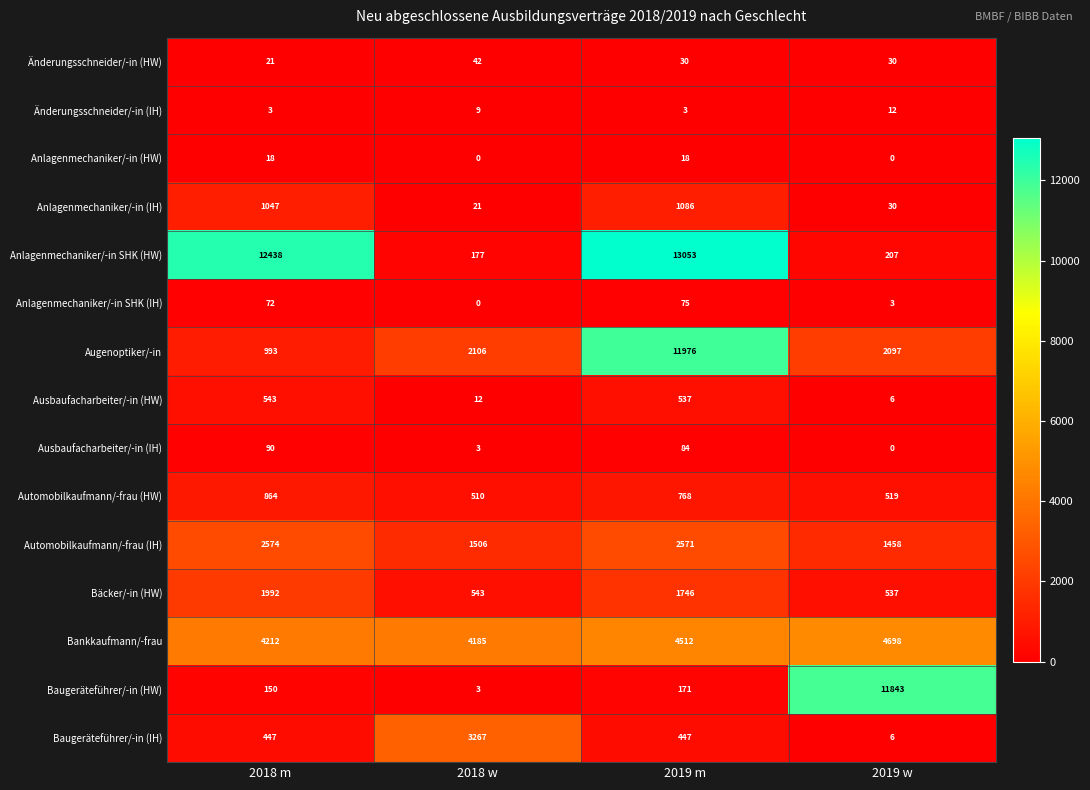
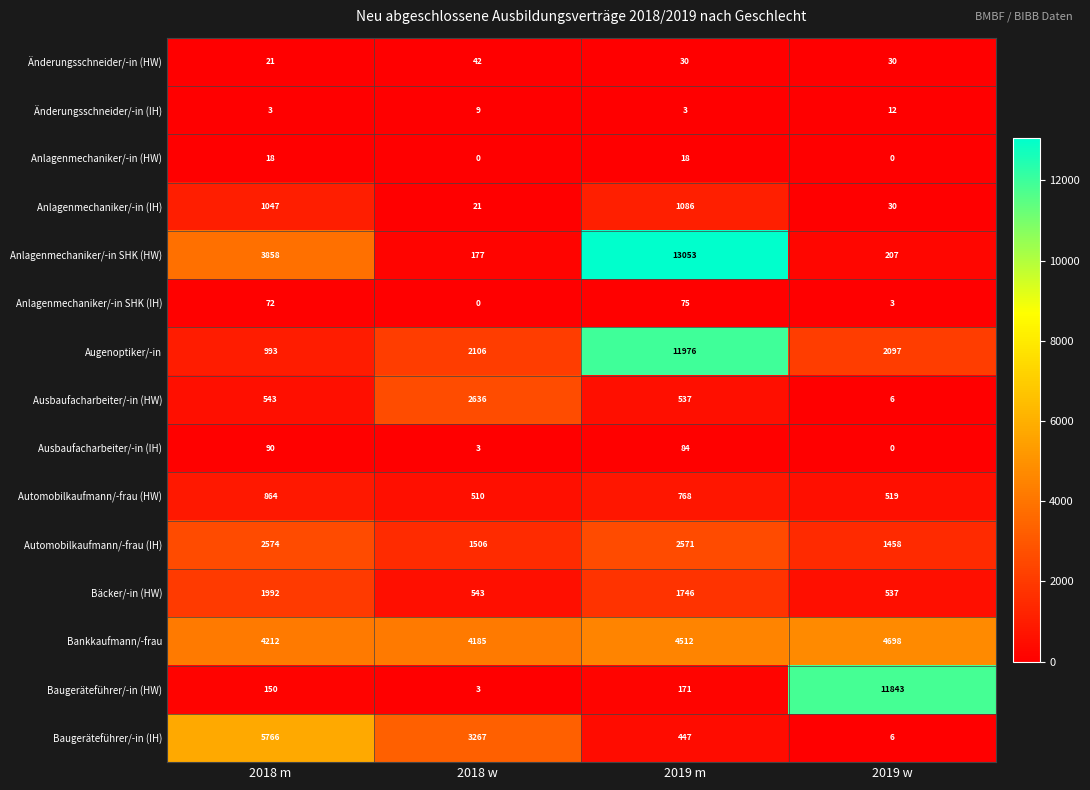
Anlagenmechaniker/-in SHK (HW), 2018 m: 12438 -> 3858
Ausbaufacharbeiter/-in (HW), 2018 w: 12 -> 2636
Baugeräteführer/-in (IH), 2018 m: 447 -> 5766
